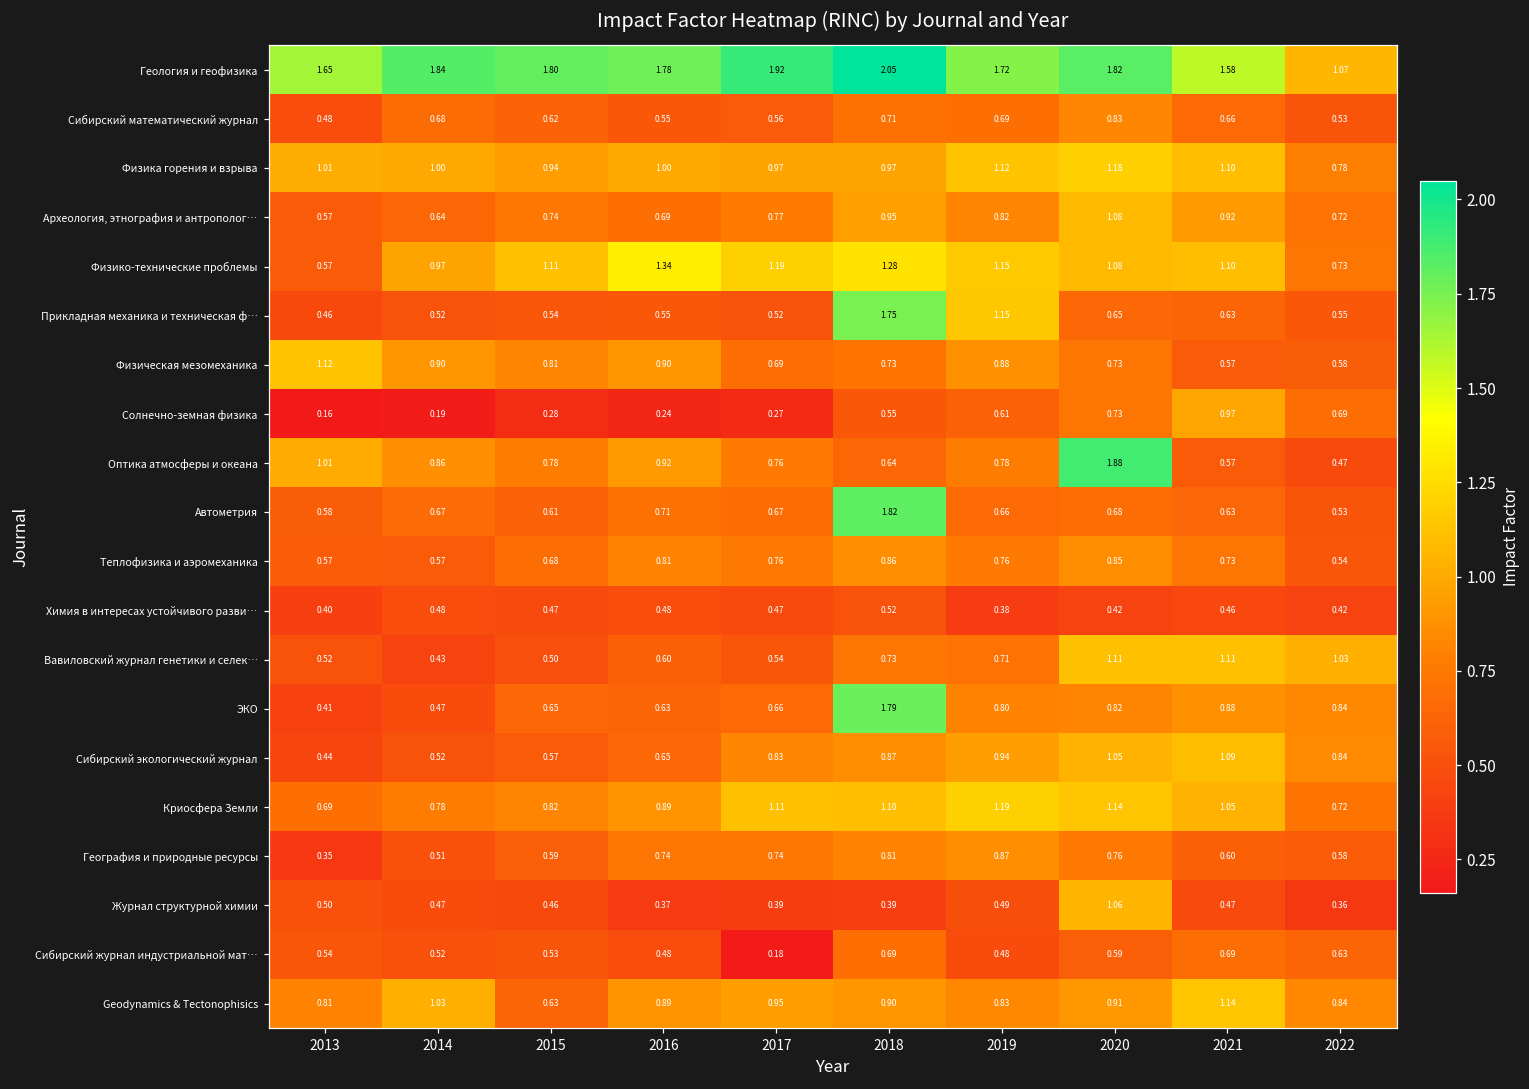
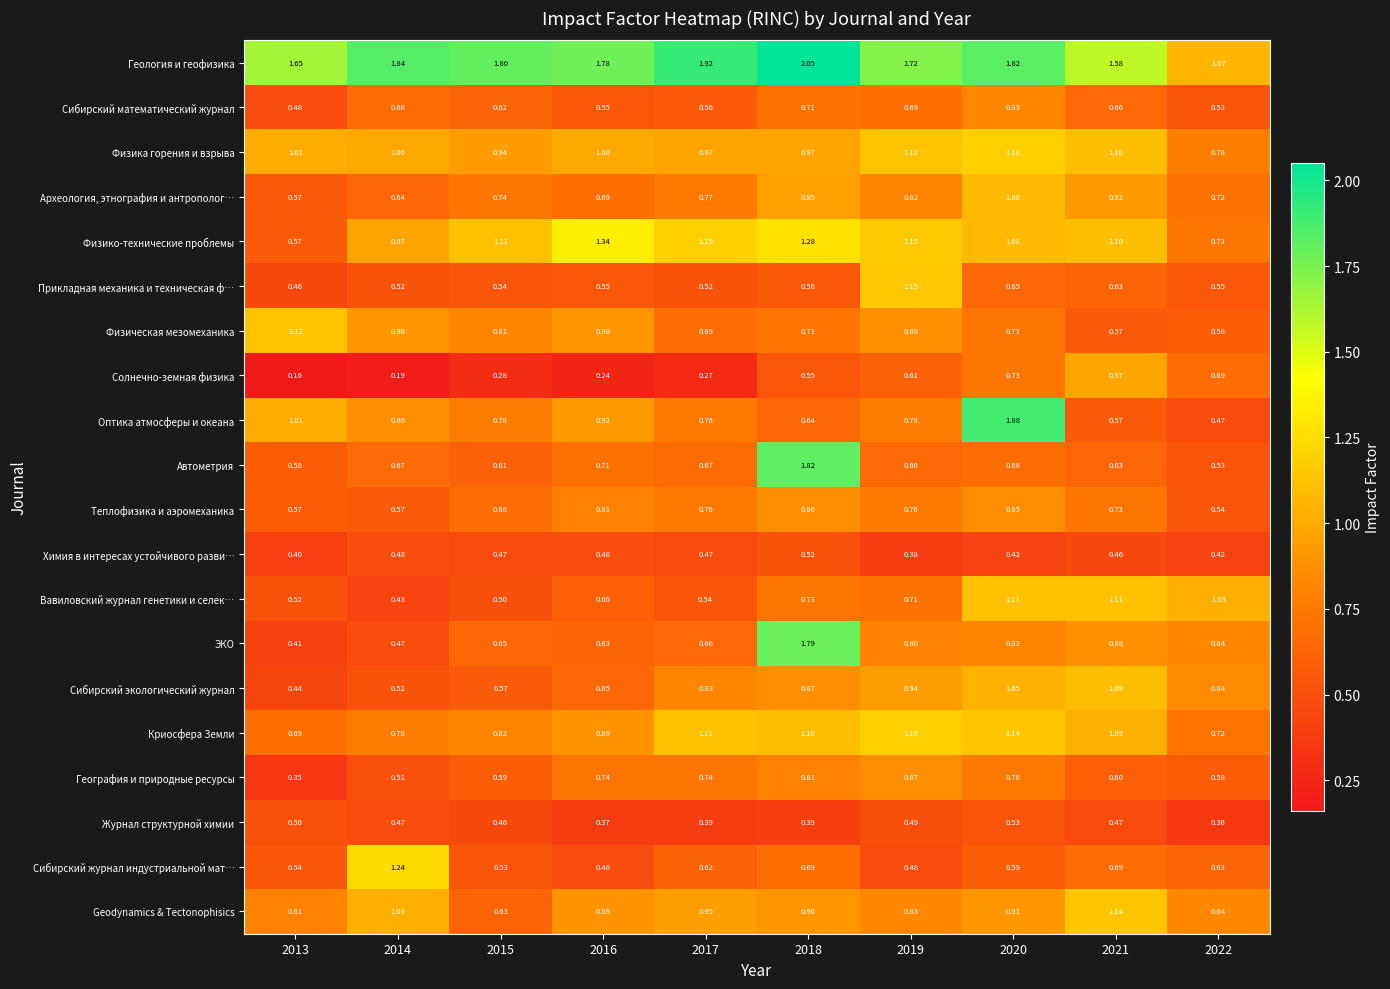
Прикладная механика и техническая ф…, 2018: 1.75 -> 0.56
Журнал структурной химии, 2020: 1.06 -> 0.53
Сибирский журнал индустриальной мат…, 2014: 0.52 -> 1.24
Сибирский журнал индустриальной мат…, 2017: 0.18 -> 0.62
